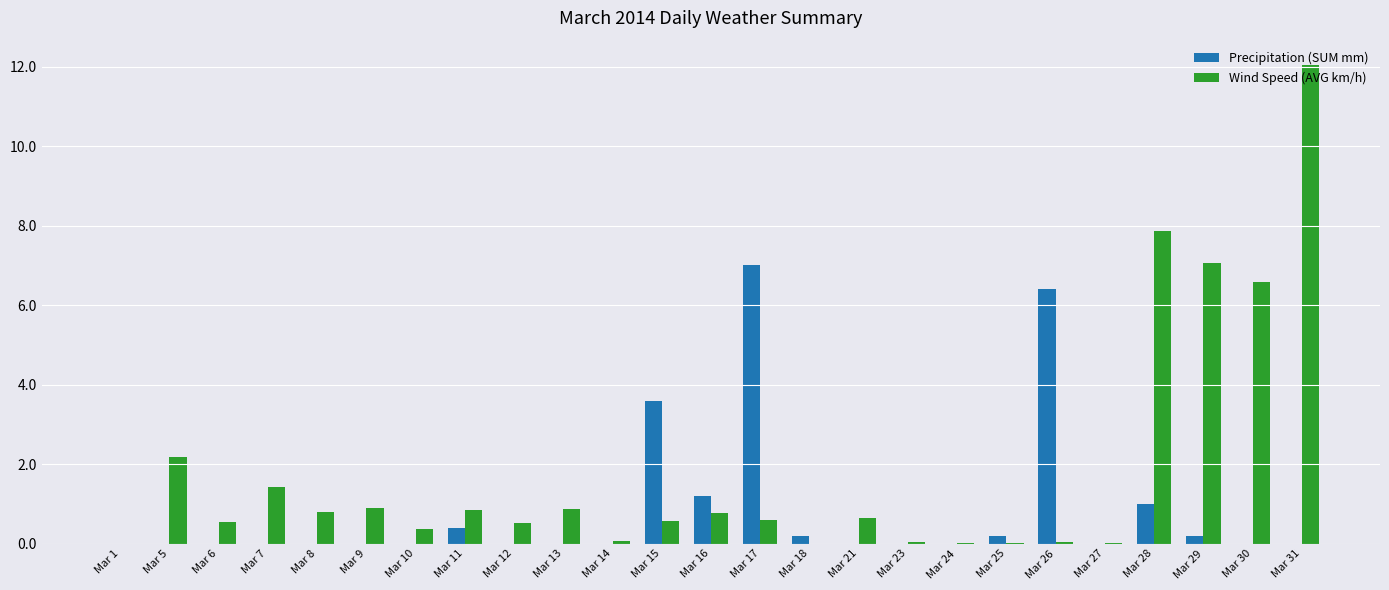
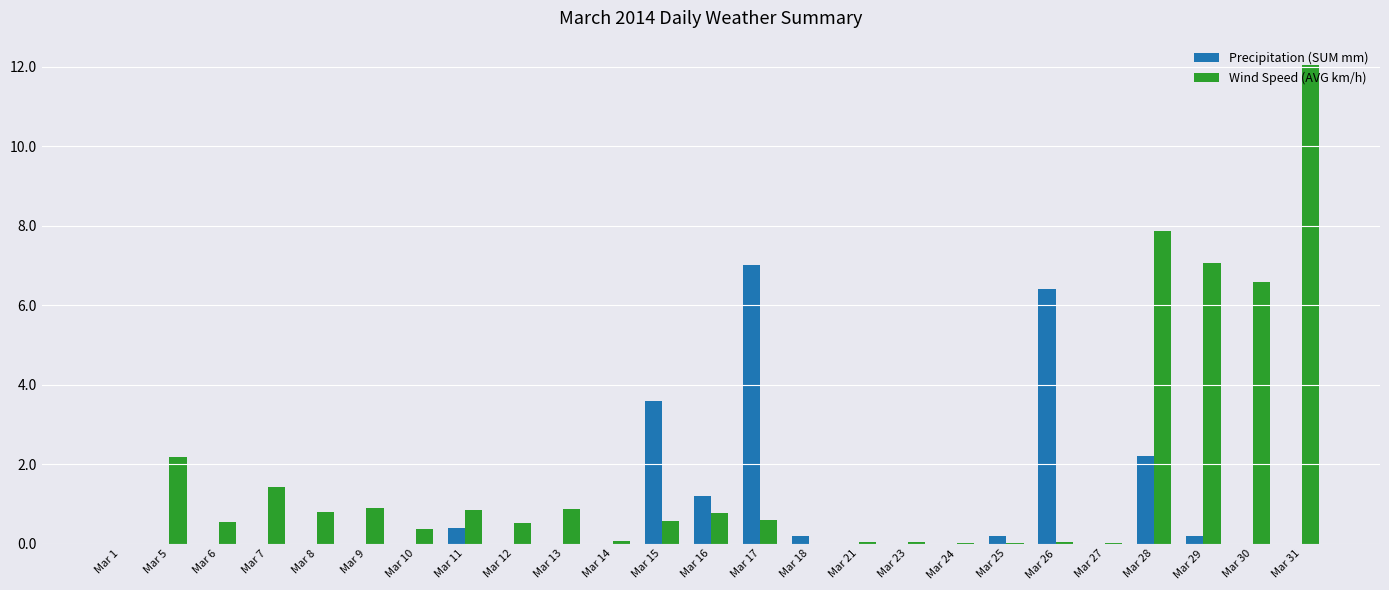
Wind Speed (AVG km/h), Mar 21: 0.6 -> 0.0
Precipitation (SUM mm), Mar 28: 1.0 -> 2.2
